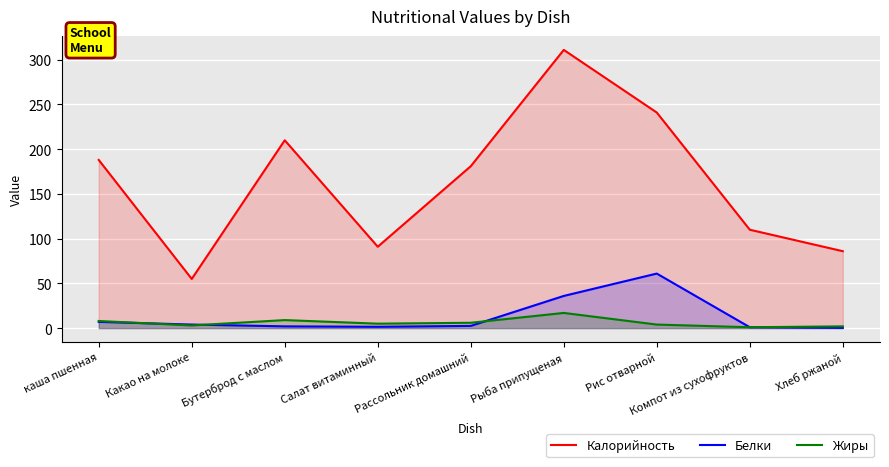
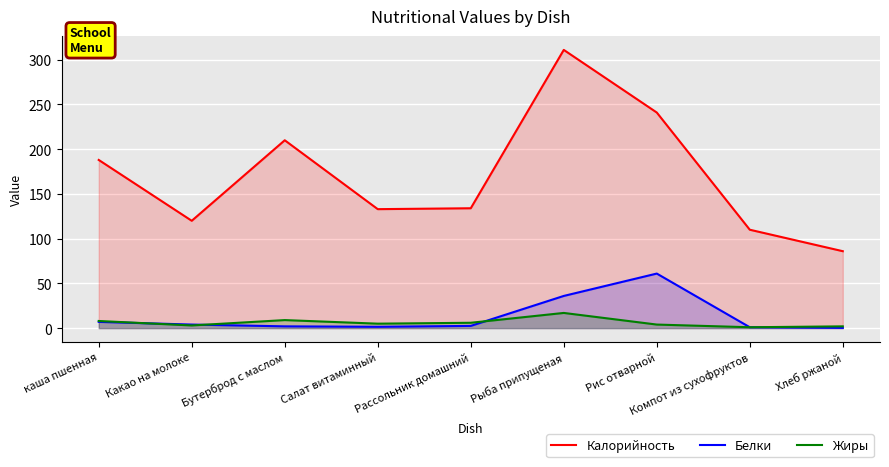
Калорийность, Какао на молоке: 60 -> 120
Калорийность, Салат витаминный: 90 -> 130
Калорийность, Рассольник домашний: 180 -> 130
